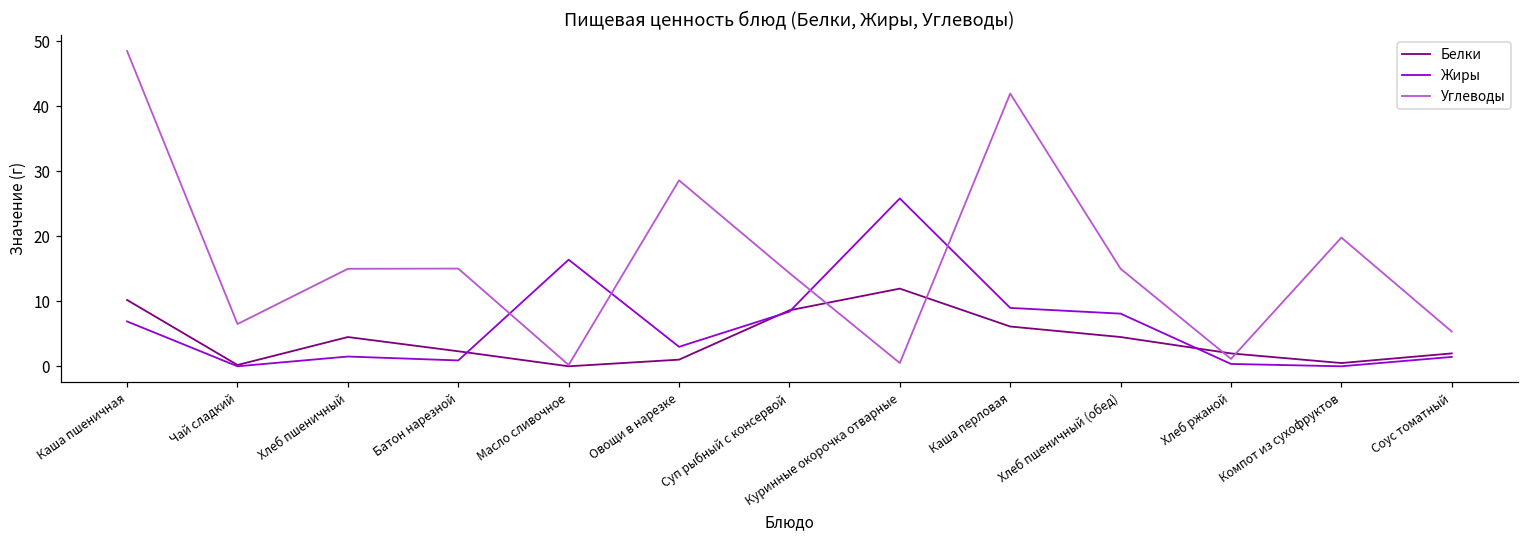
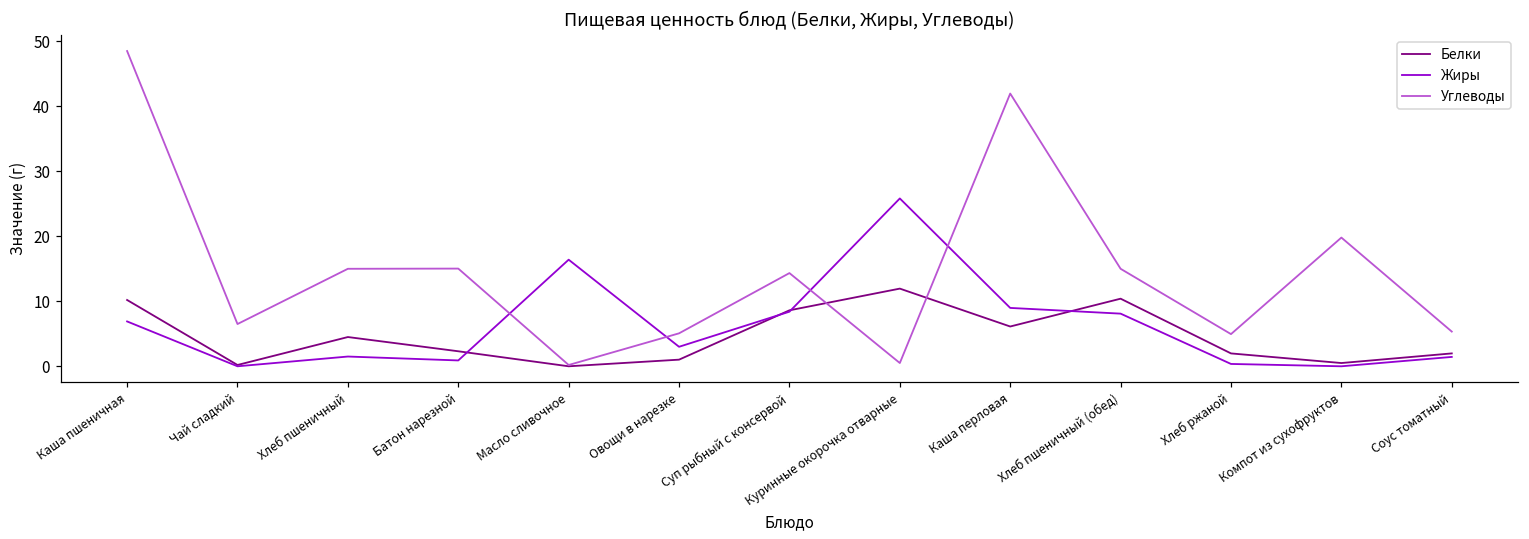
Углеводы, Овощи в нарезке: 29 -> 5
Белки, Хлеб пшеничный (обед): 5 -> 10
Углеводы, Хлеб ржаной: 1 -> 5
